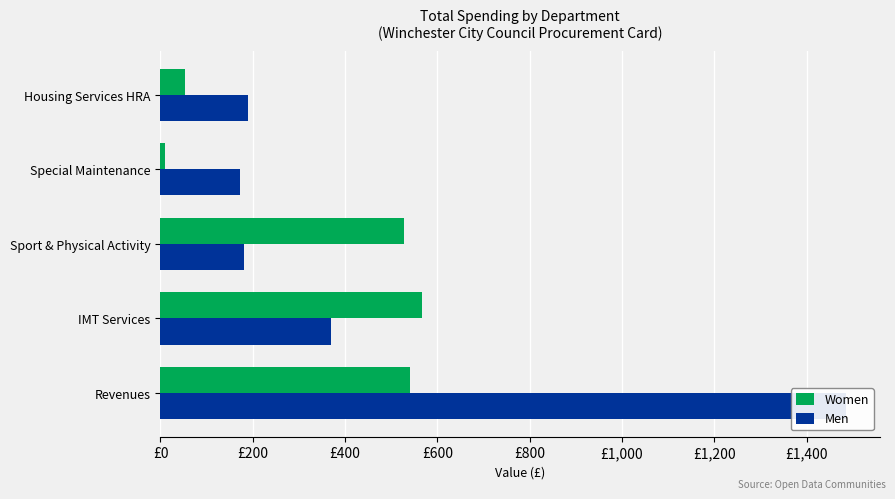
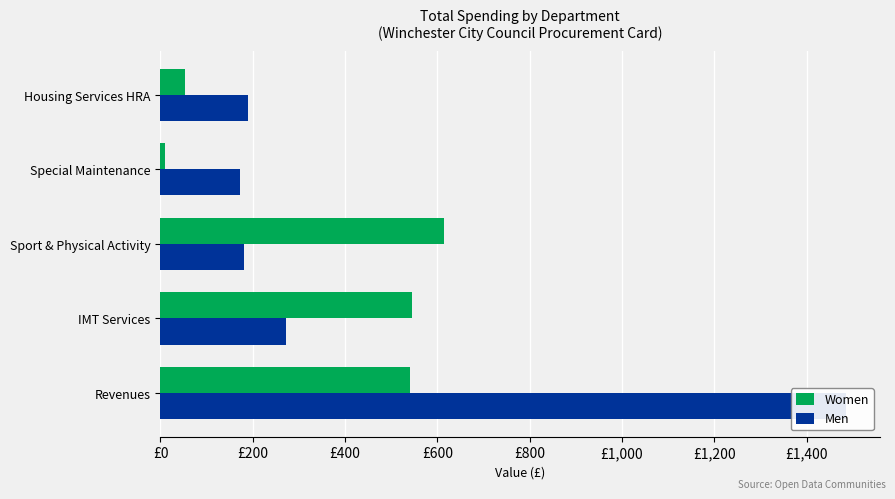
Women, Sport & Physical Activity: £530 -> £610
Women, IMT Services: £570 -> £550
Men, IMT Services: £370 -> £270
